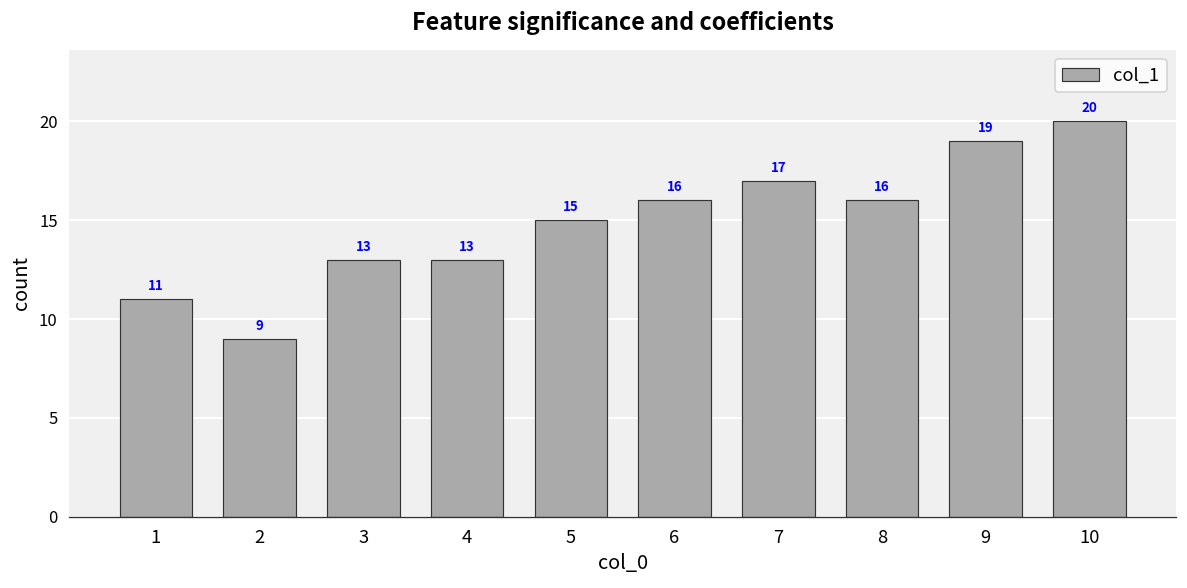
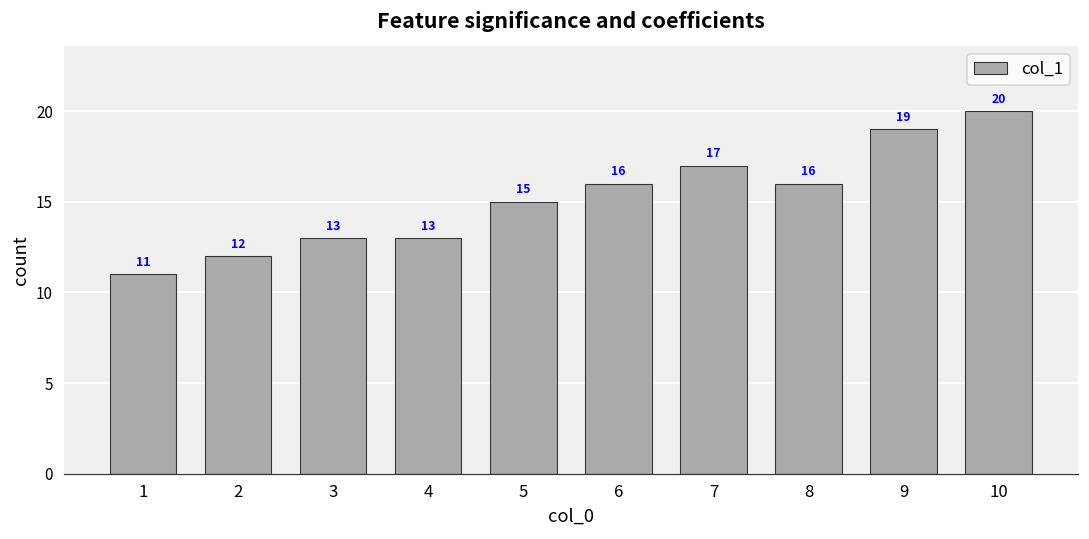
2: 9 -> 12
